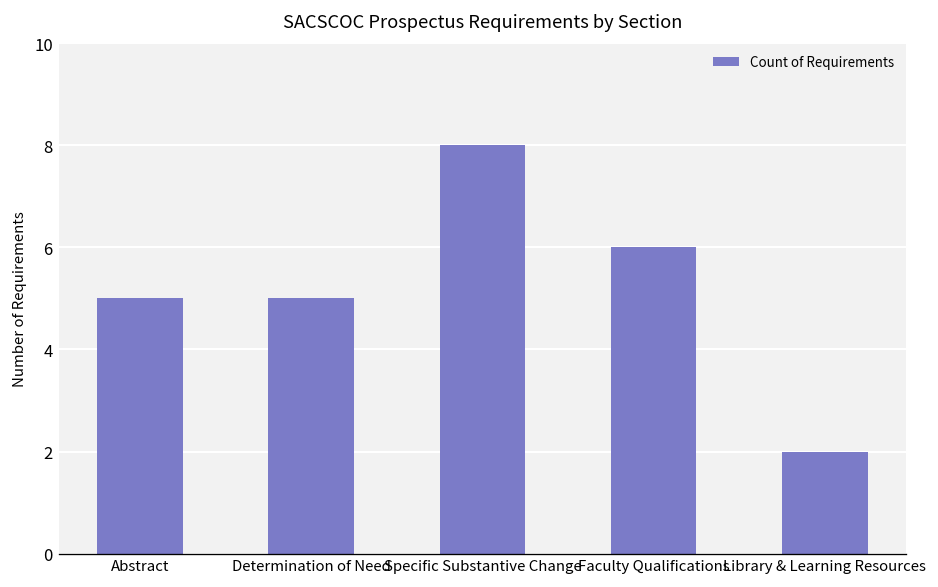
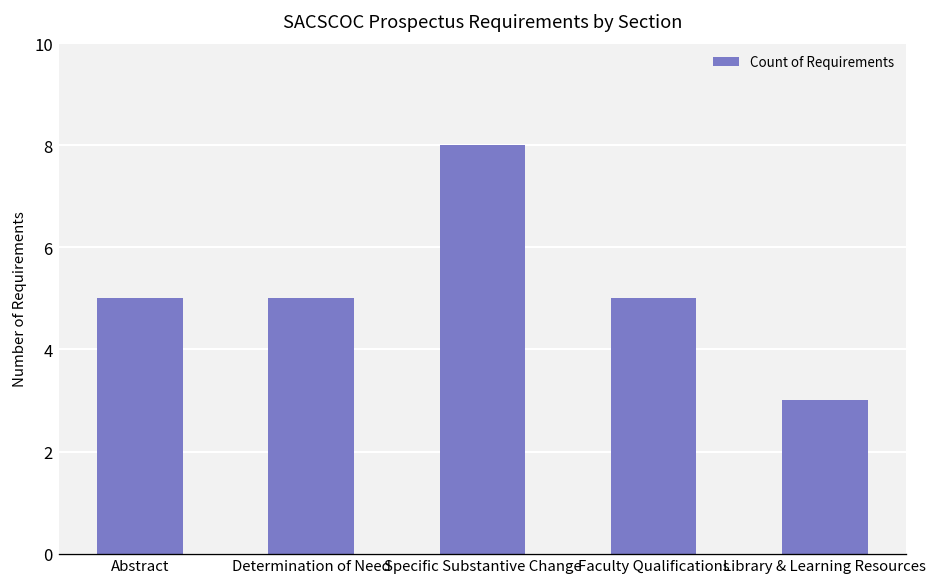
Faculty Qualifications: 6 -> 5
Library & Learning Resources: 2 -> 3
